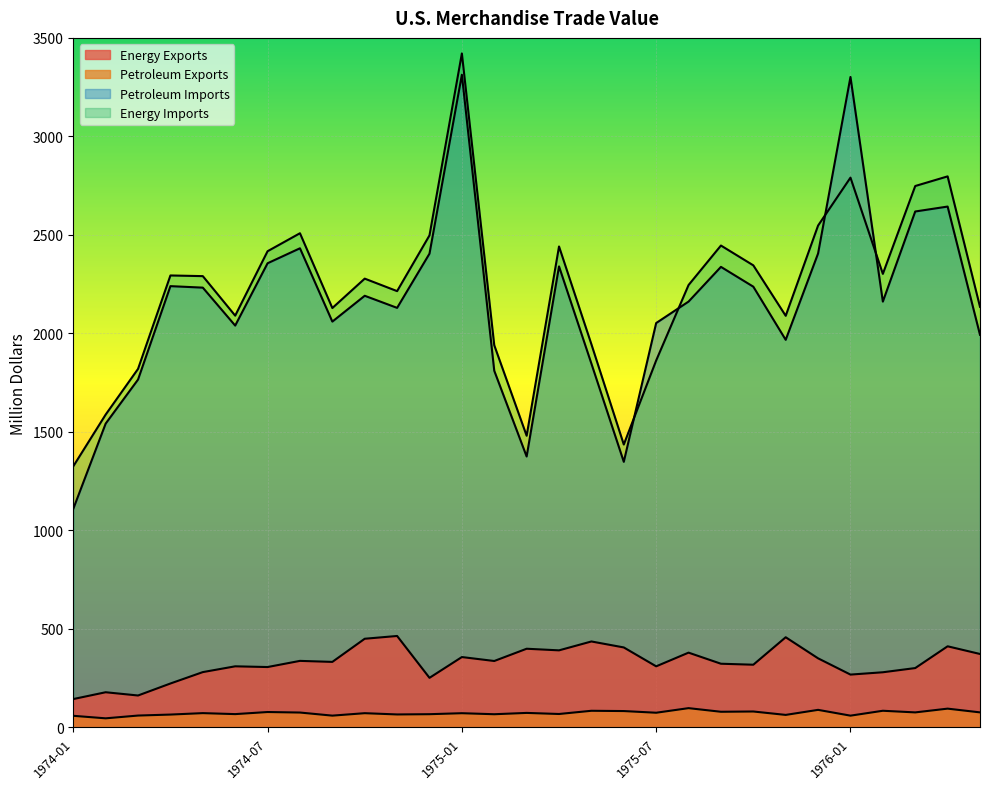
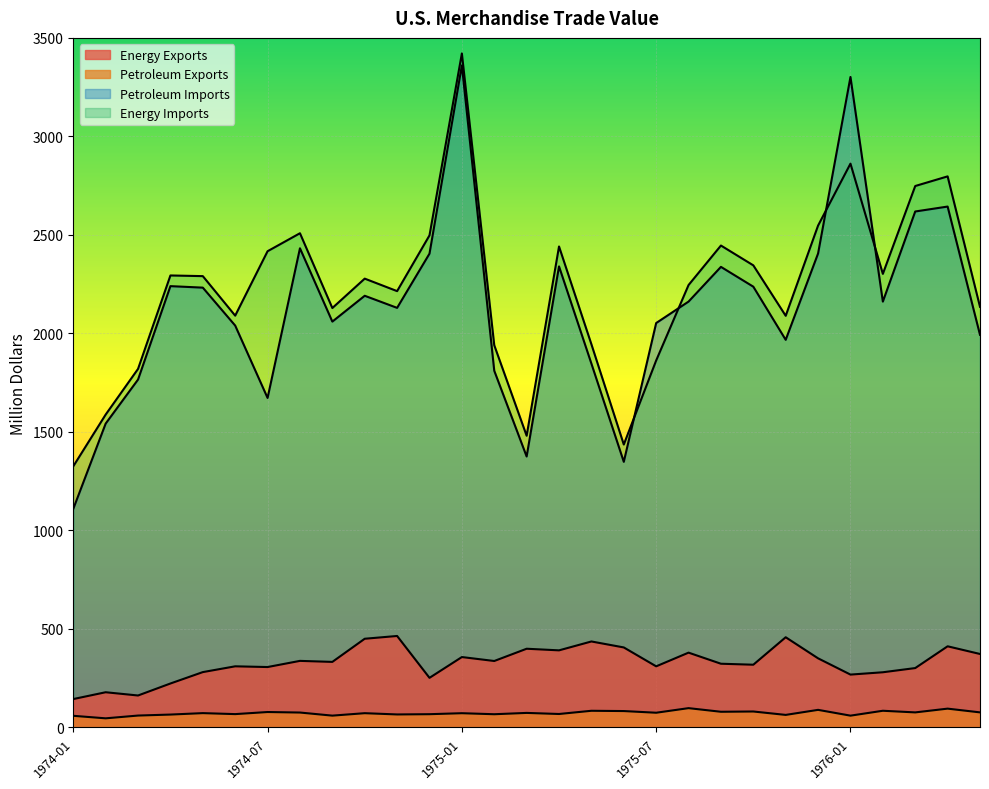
Petroleum Imports, 1974-07: 2360 -> 1670
Petroleum Imports, 1975-01: 3310 -> 3360
Energy Imports, 1976-01: 2790 -> 2860
